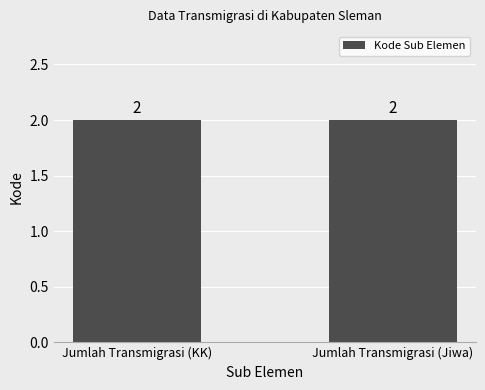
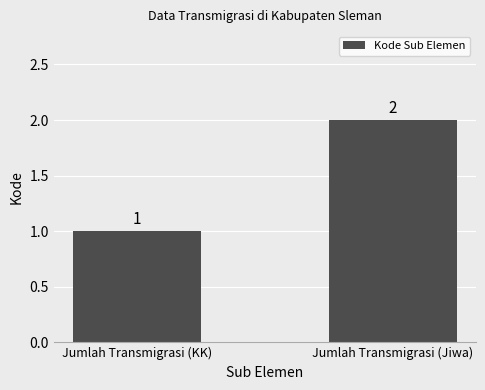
Jumlah Transmigrasi (KK): 2 -> 1
